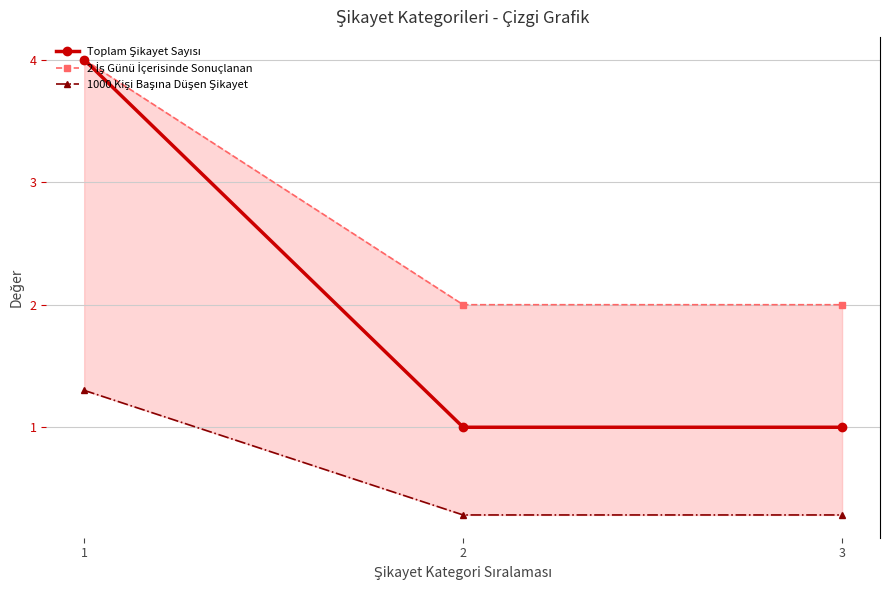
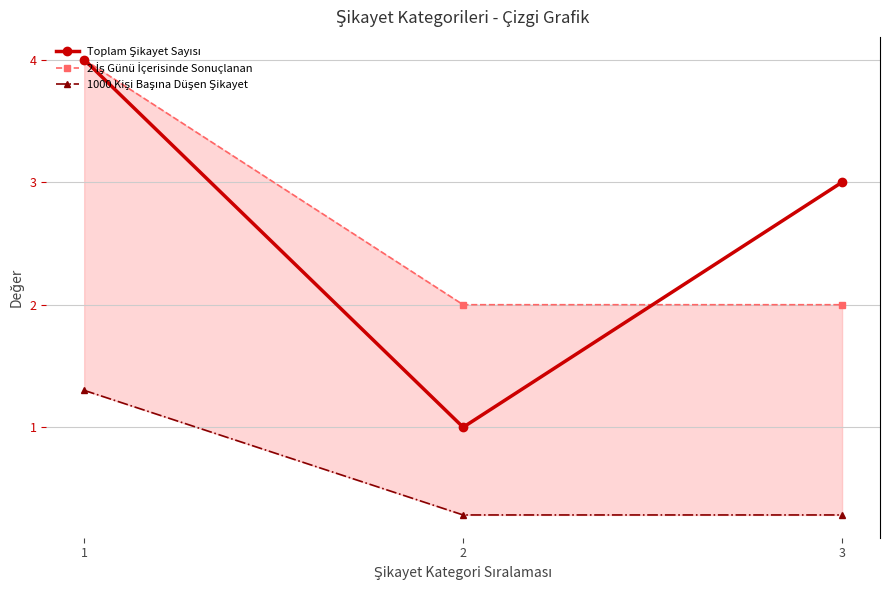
Toplam Şikayet Sayısı, 3: 1 -> 3
